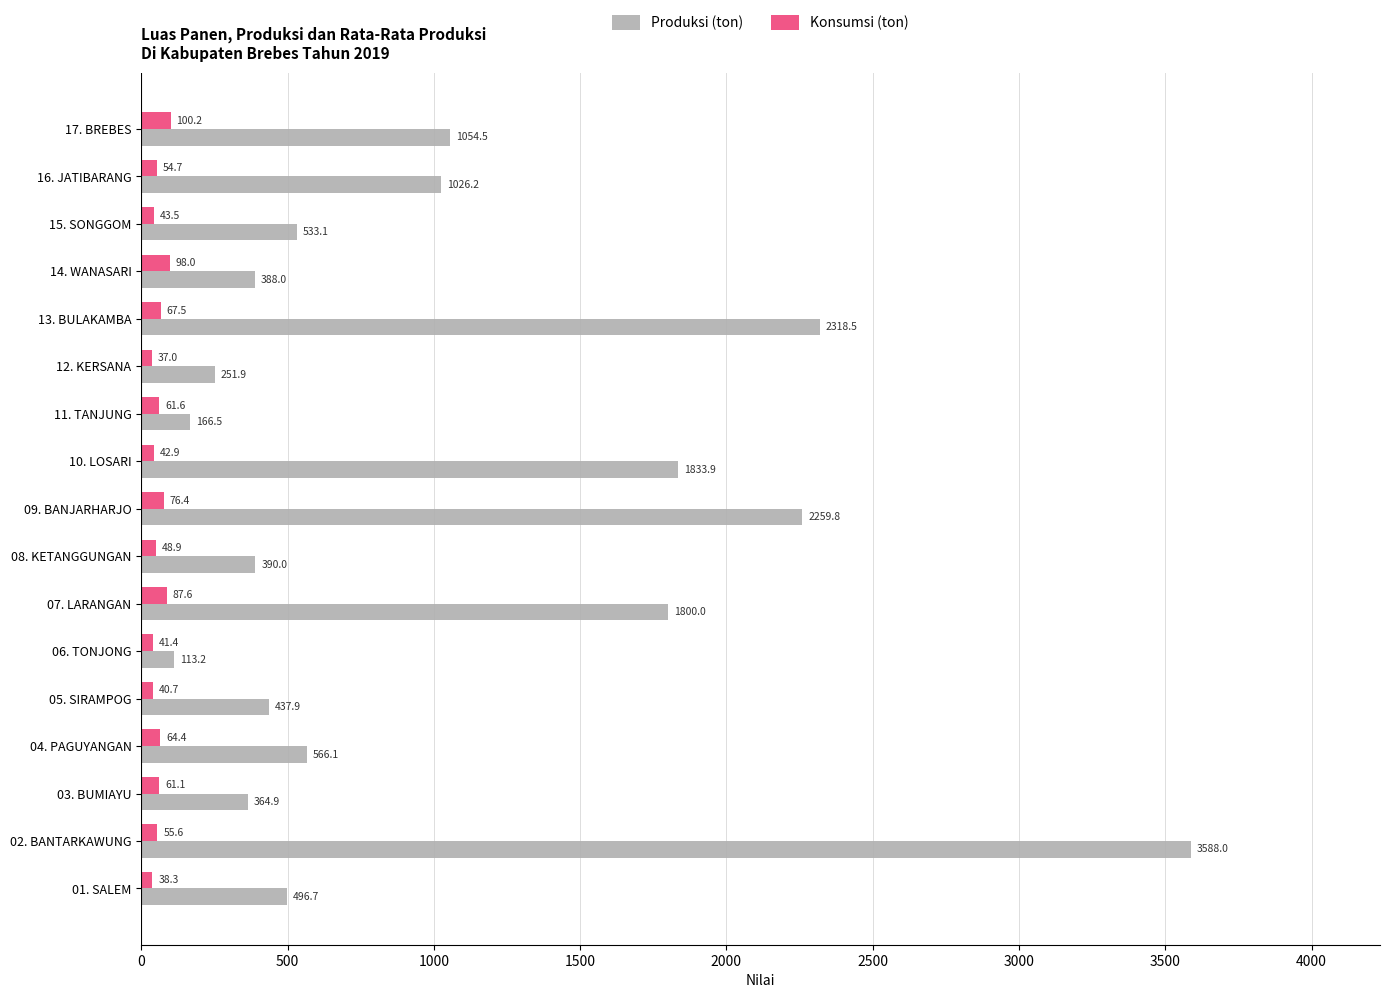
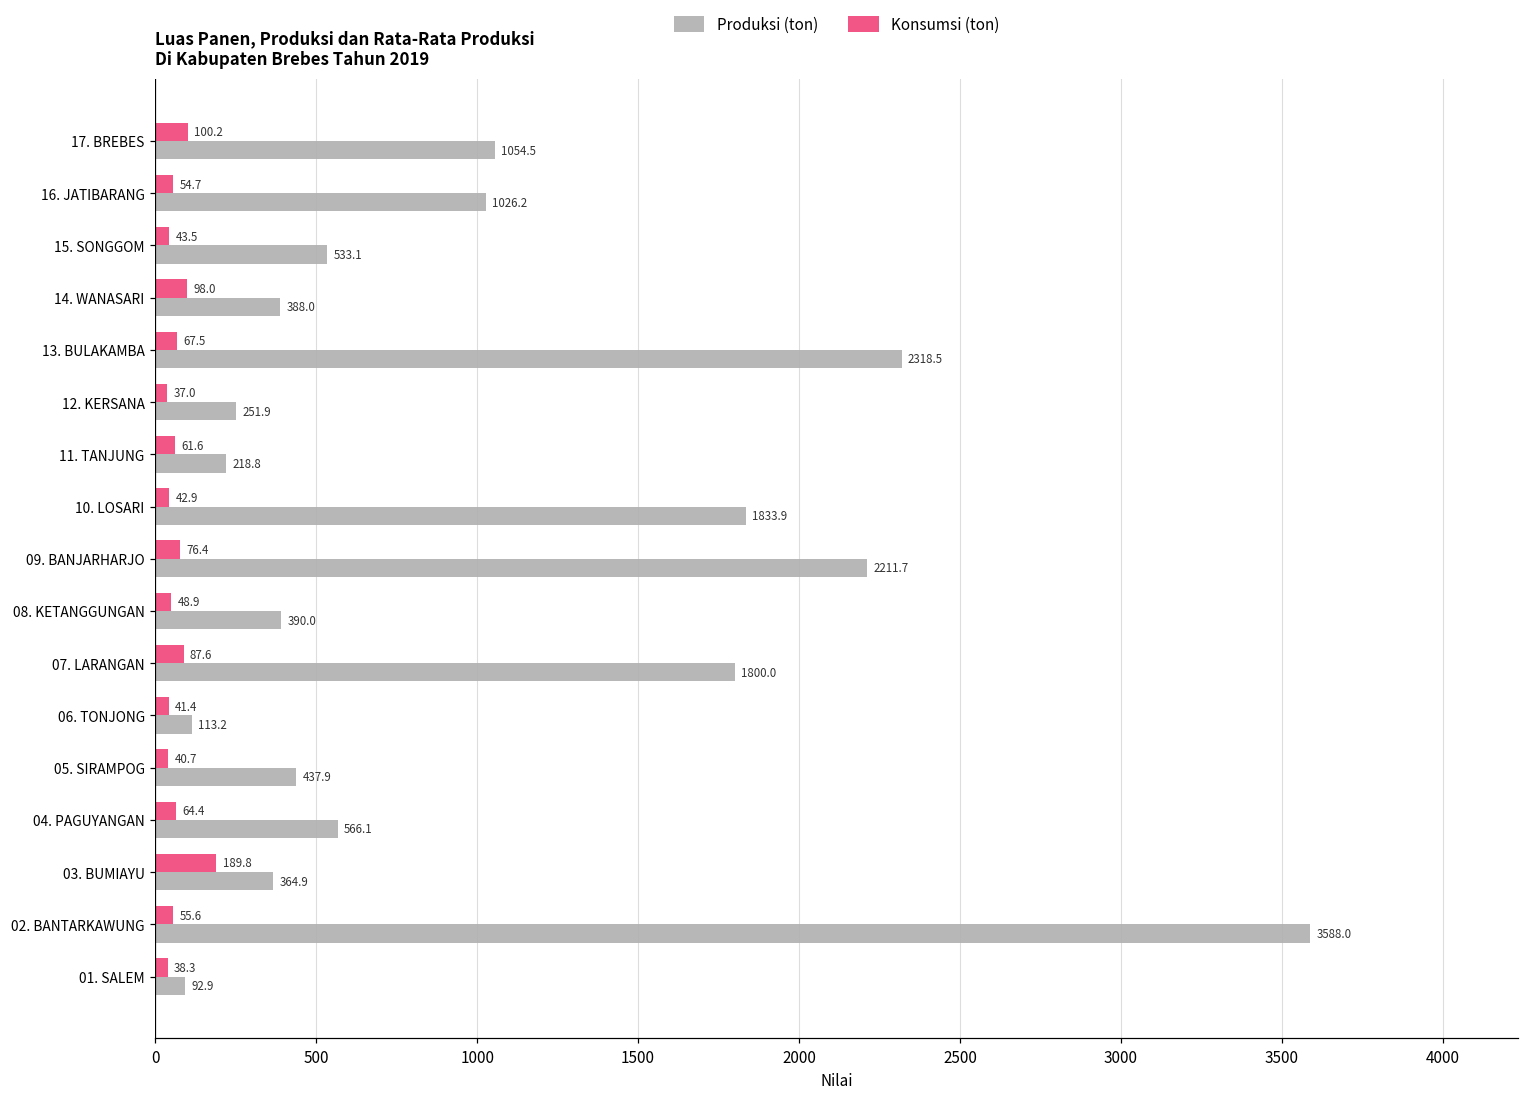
Produksi (ton), 11. TANJUNG: 166.5 -> 218.8
Produksi (ton), 09. BANJARHARJO: 2259.8 -> 2211.7
Konsumsi (ton), 03. BUMIAYU: 61.1 -> 189.8
Produksi (ton), 01. SALEM: 496.7 -> 92.9
